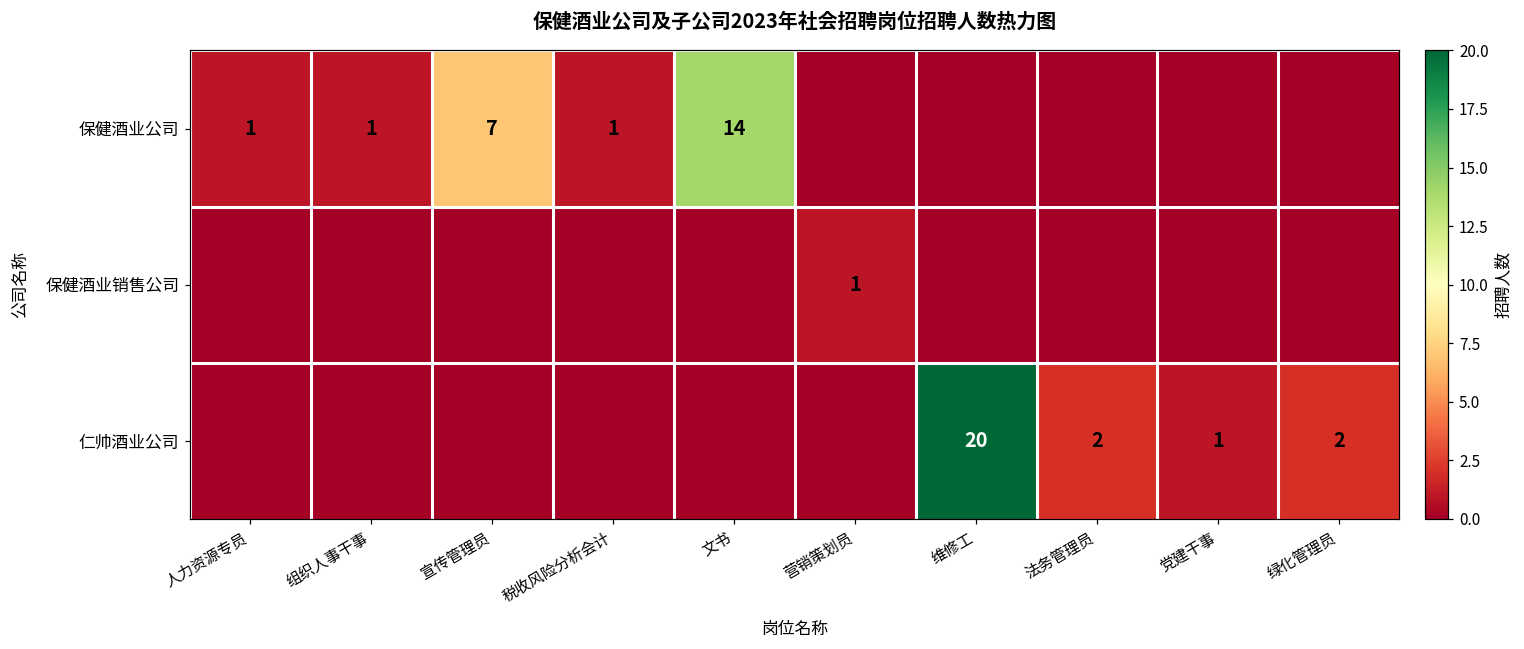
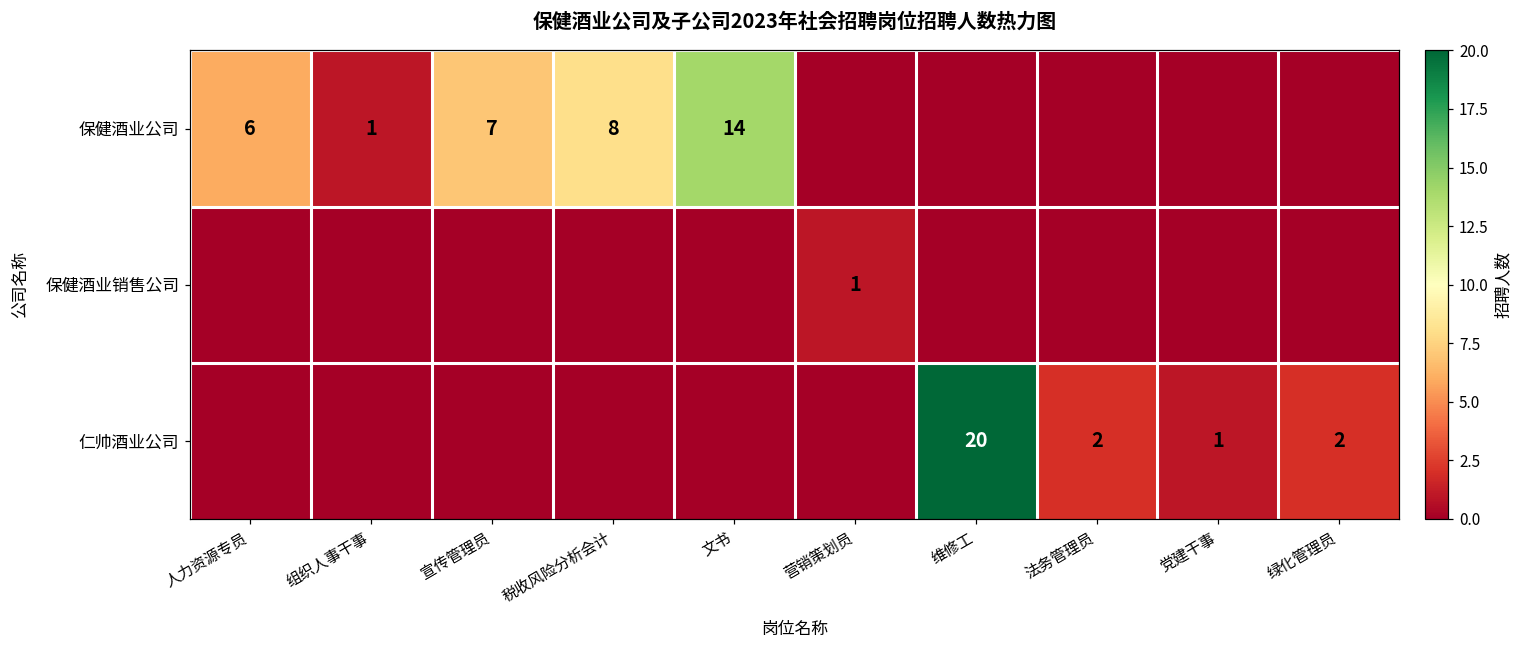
保健酒业公司, 人力资源专员: 1 -> 6
保健酒业公司, 税收风险分析会计: 1 -> 8
